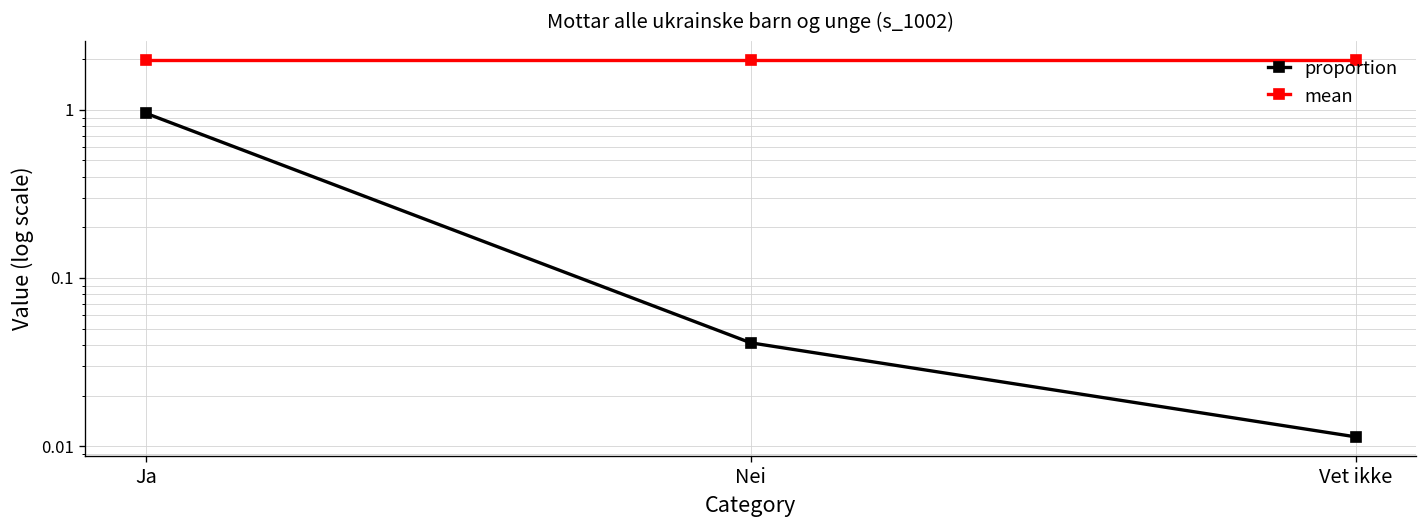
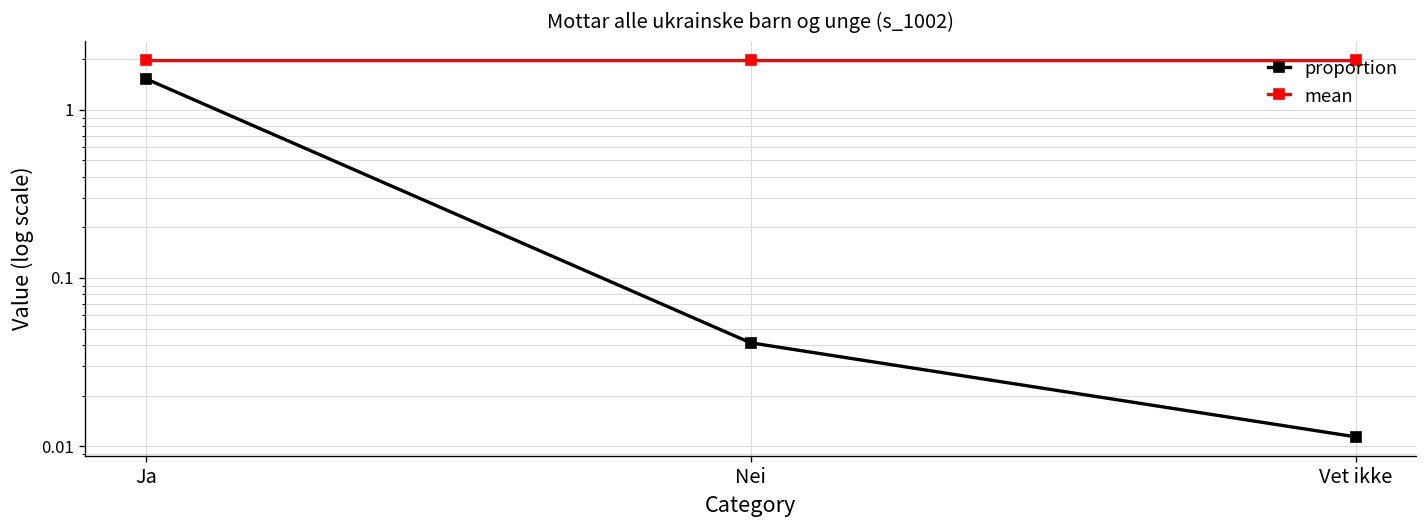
proportion, Ja: 1.0 -> 1.5
